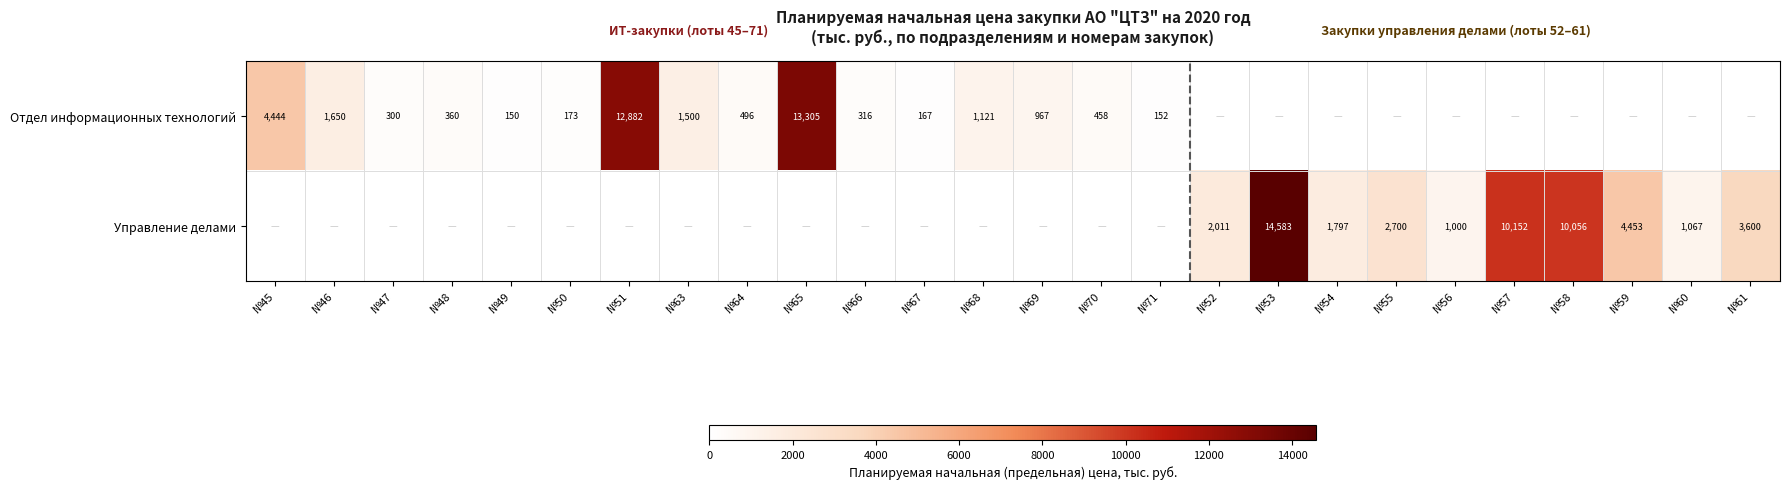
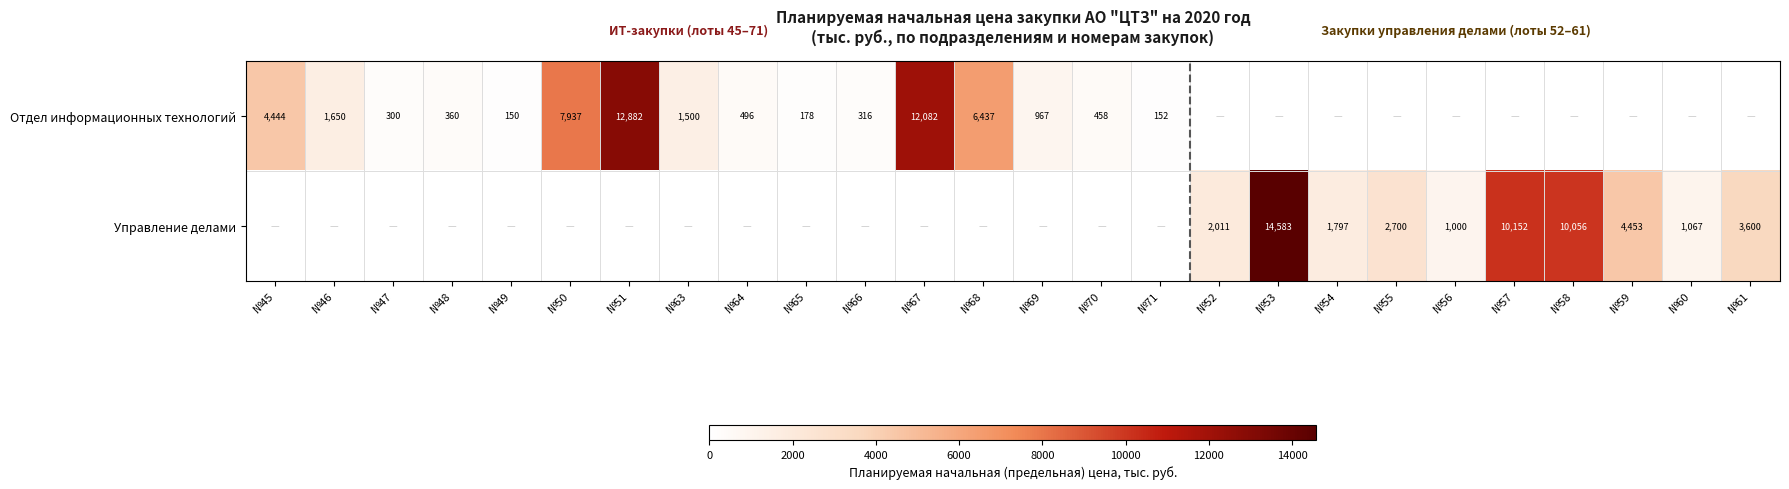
Отдел информационных технологий, №50: 173 -> 7,937
Отдел информационных технологий, №65: 13,305 -> 178
Отдел информационных технологий, №67: 167 -> 12,082
Отдел информационных технологий, №68: 1,121 -> 6,437
